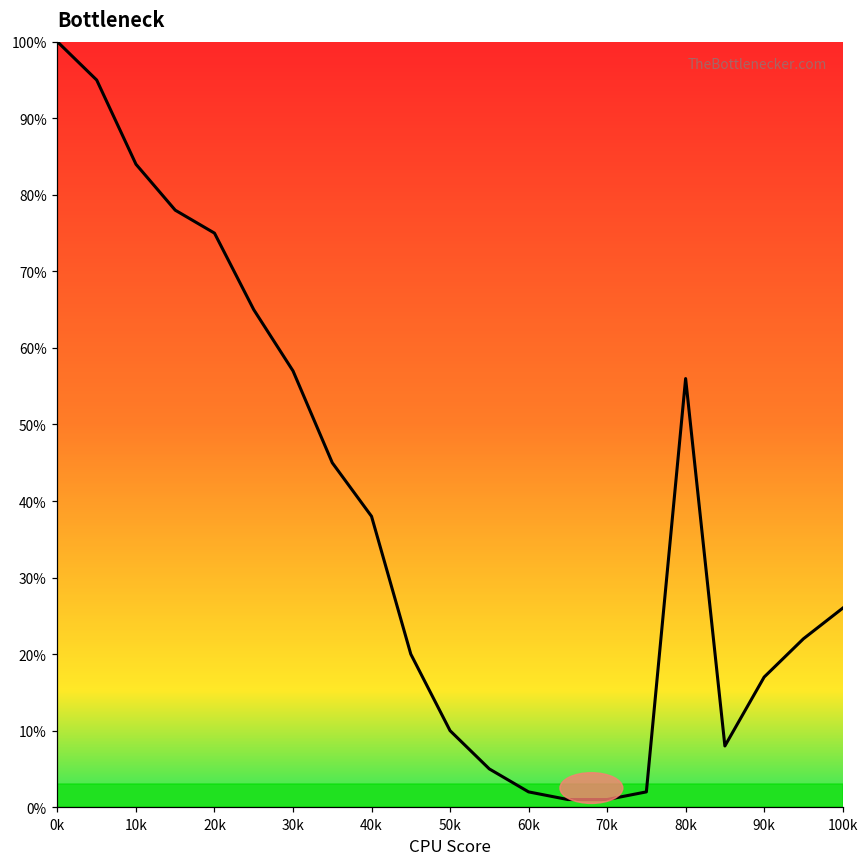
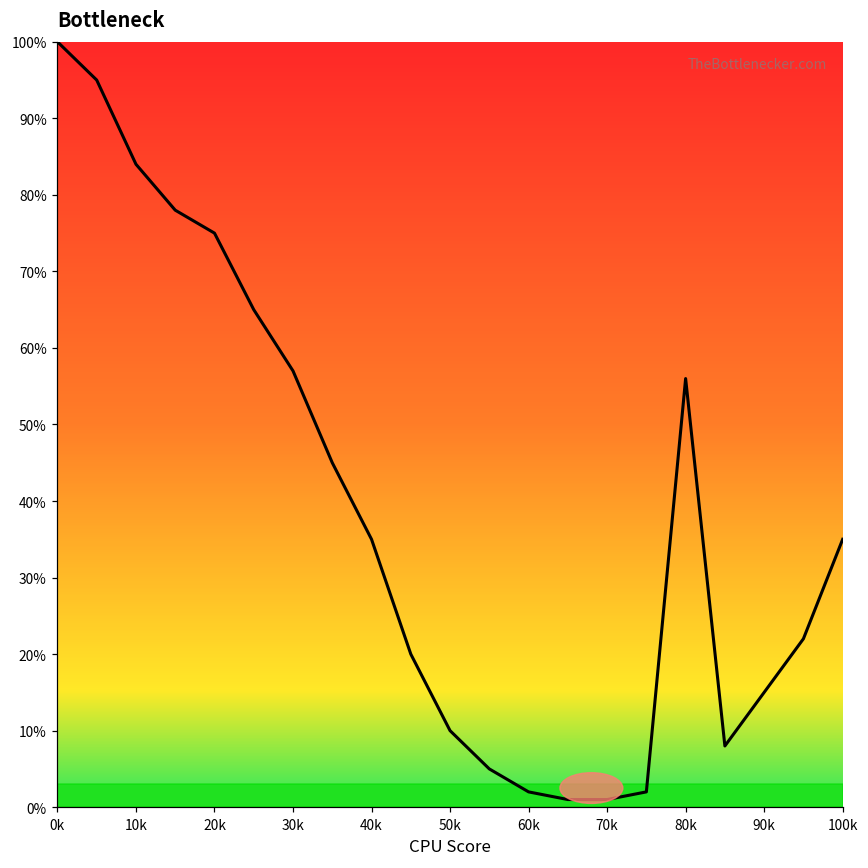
40k: 38% -> 35%
90k: 17% -> 15%
100k: 26% -> 35%
